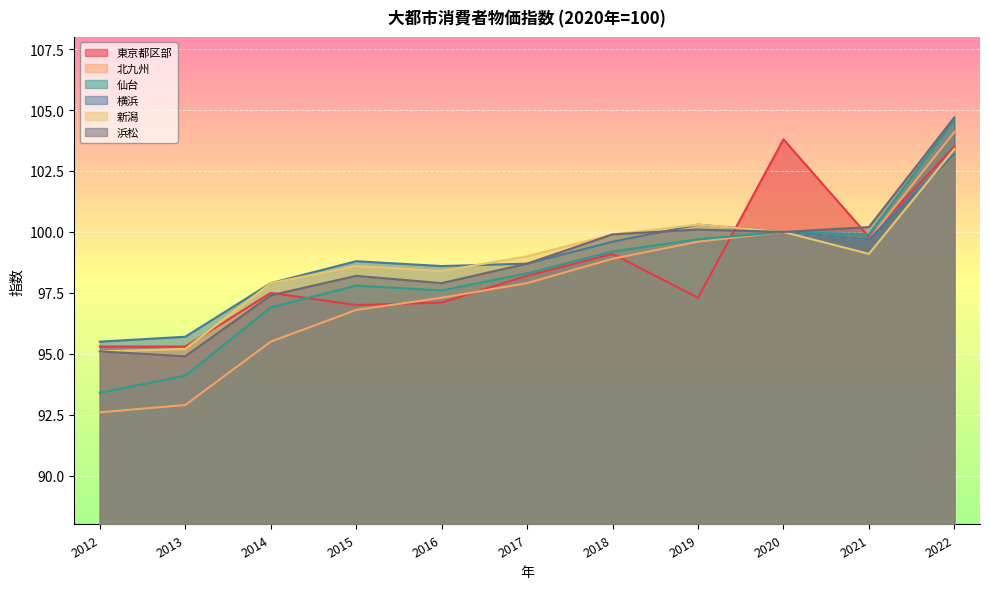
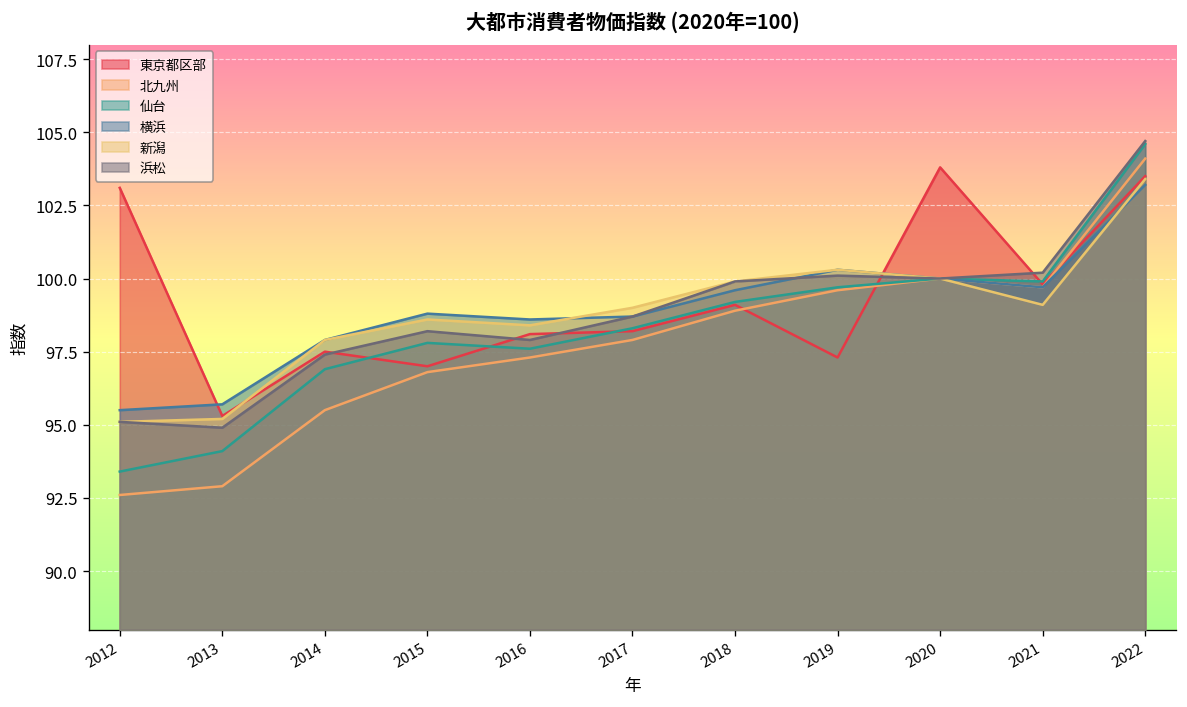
東京都区部, 2012: 95.3 -> 103.1
東京都区部, 2016: 97.1 -> 98.1
